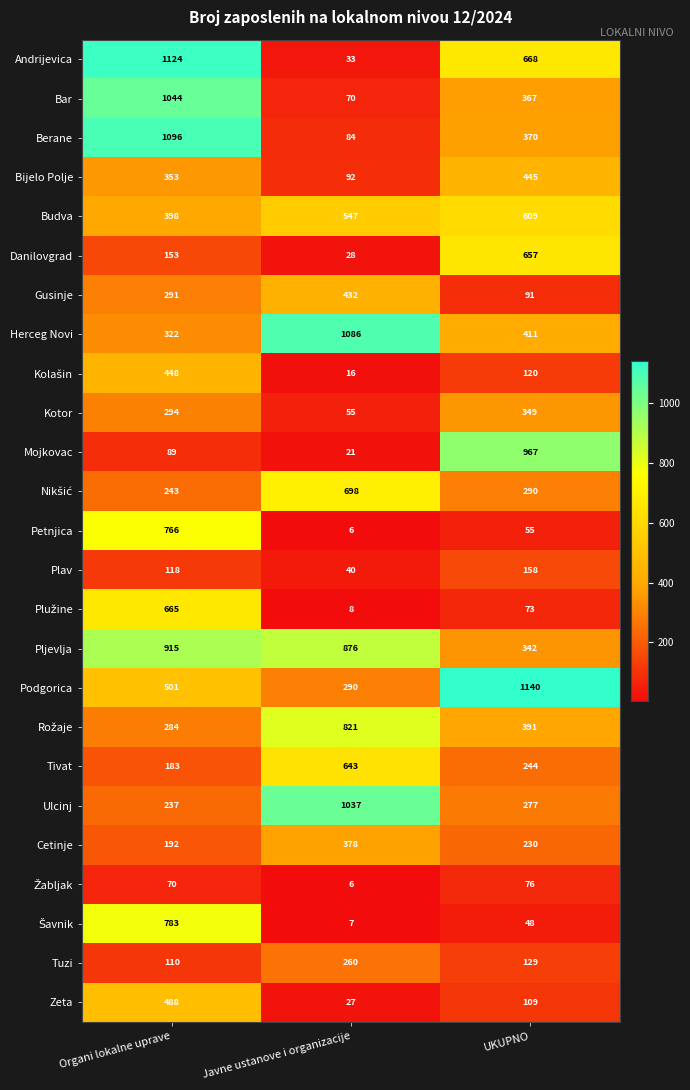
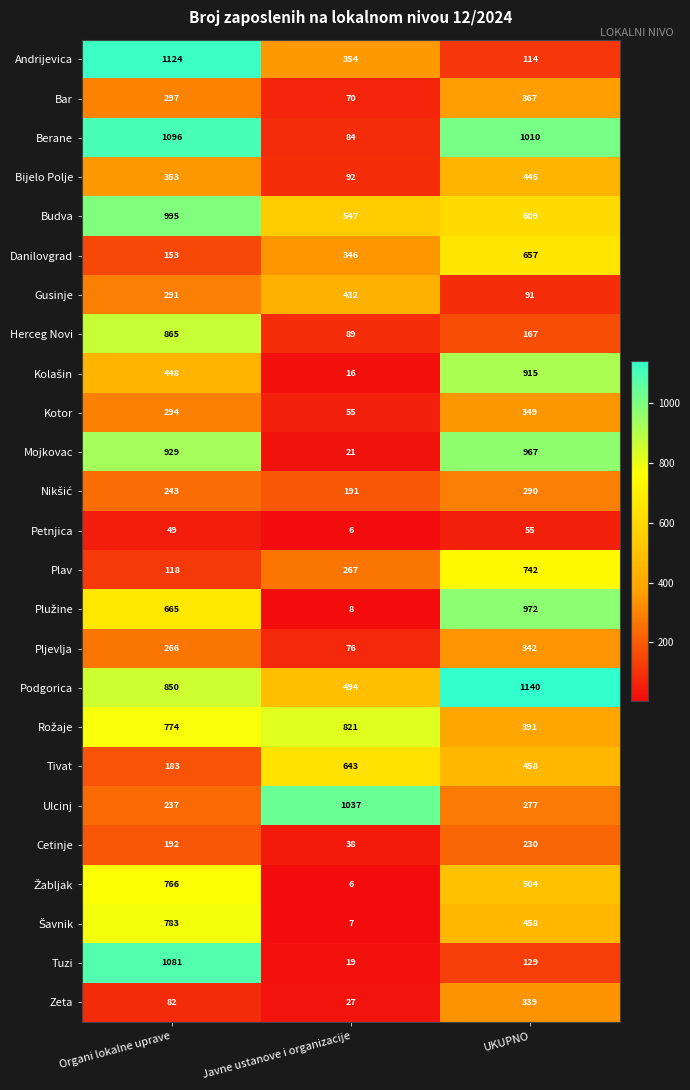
Andrijevica, Javne ustanove i organizacije: 33 -> 354
Andrijevica, UKUPNO: 668 -> 114
Bar, Organi lokalne uprave: 1044 -> 297
Berane, UKUPNO: 370 -> 1010
Budva, Organi lokalne uprave: 398 -> 995
Danilovgrad, Javne ustanove i organizacije: 28 -> 346
Herceg Novi, Organi lokalne uprave: 322 -> 865
Herceg Novi, Javne ustanove i organizacije: 1086 -> 89
Herceg Novi, UKUPNO: 411 -> 167
Kolašin, UKUPNO: 120 -> 915
Mojkovac, Organi lokalne uprave: 89 -> 929
Nikšić, Javne ustanove i organizacije: 698 -> 191
Petnjica, Organi lokalne uprave: 766 -> 49
Plav, Javne ustanove i organizacije: 40 -> 267
Plav, UKUPNO: 158 -> 742
Plužine, UKUPNO: 73 -> 972
Pljevlja, Organi lokalne uprave: 915 -> 266
Pljevlja, Javne ustanove i organizacije: 876 -> 76
Podgorica, Organi lokalne uprave: 501 -> 850
Podgorica, Javne ustanove i organizacije: 290 -> 494
Rožaje, Organi lokalne uprave: 284 -> 774
Tivat, UKUPNO: 244 -> 458
Cetinje, Javne ustanove i organizacije: 378 -> 38
Žabljak, Organi lokalne uprave: 70 -> 766
Žabljak, UKUPNO: 76 -> 504
Šavnik, UKUPNO: 48 -> 458
Tuzi, Organi lokalne uprave: 110 -> 1081
Tuzi, Javne ustanove i organizacije: 260 -> 19
Zeta, Organi lokalne uprave: 488 -> 82
Zeta, UKUPNO: 109 -> 339
